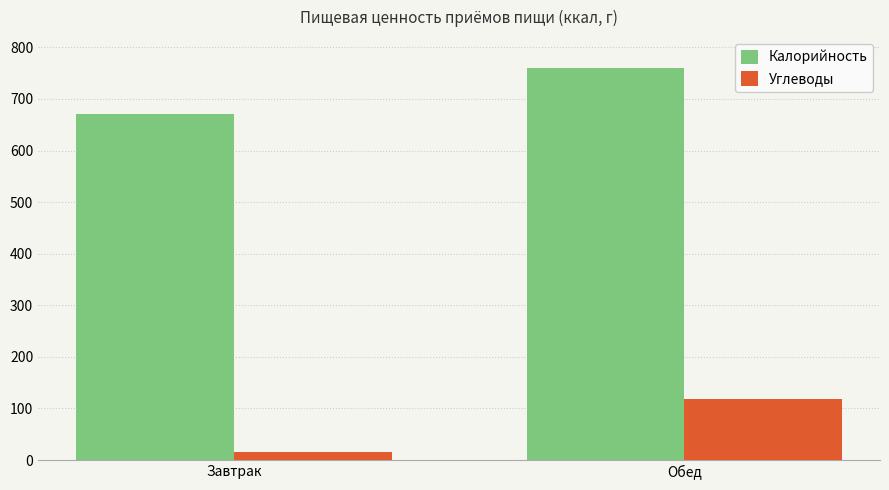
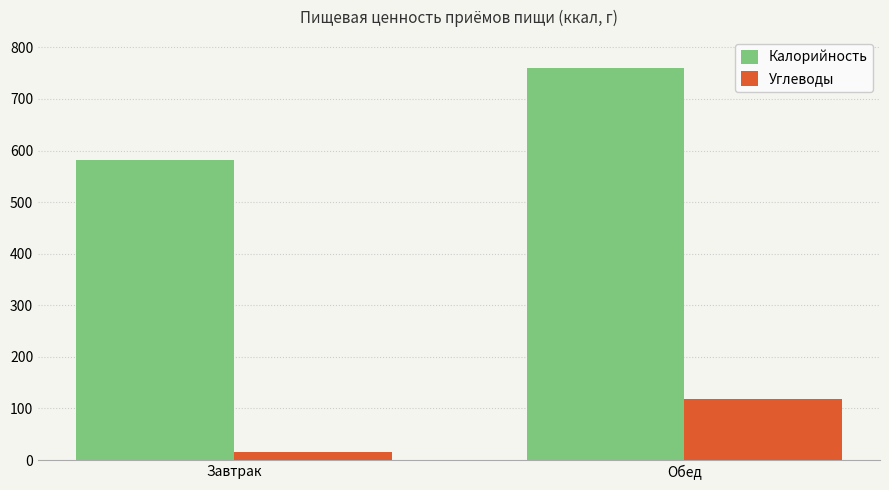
Калорийность, Завтрак: 670 -> 580
